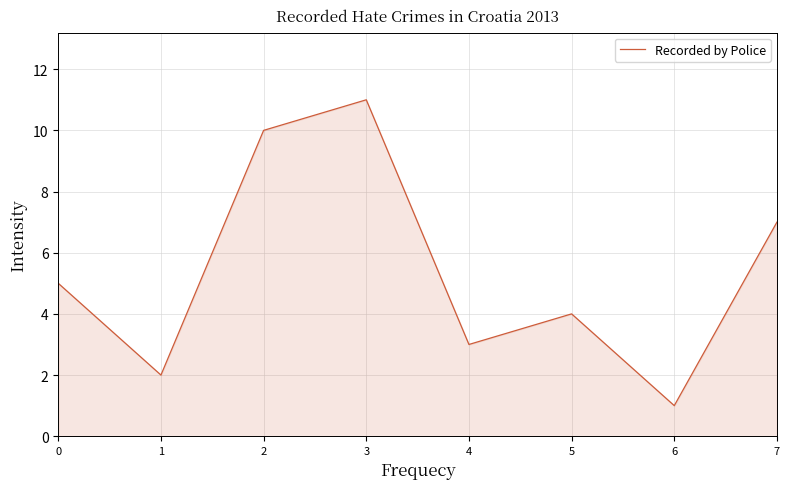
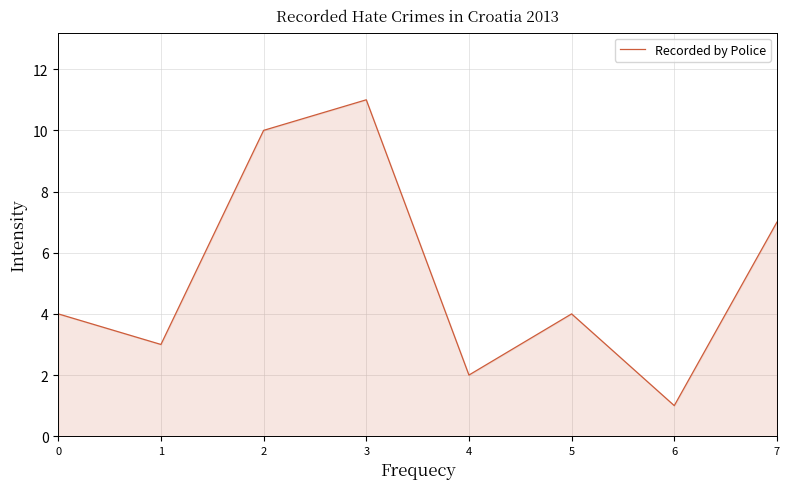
0: 5 -> 4
1: 2 -> 3
4: 3 -> 2
